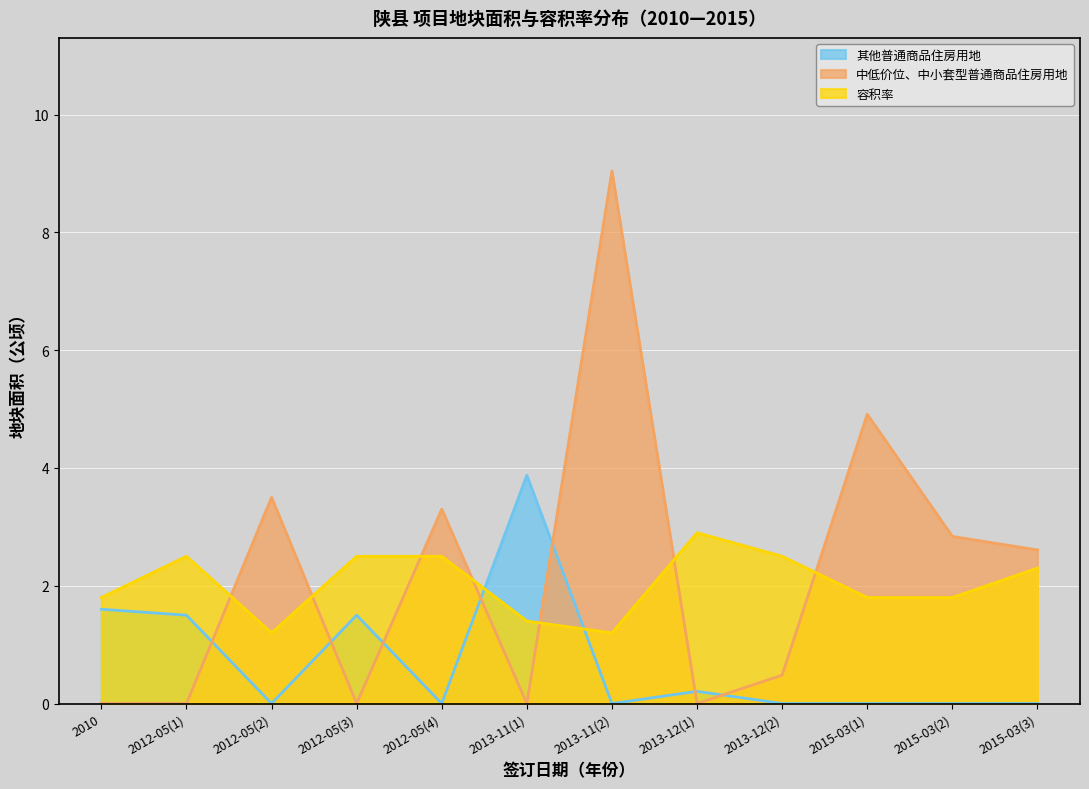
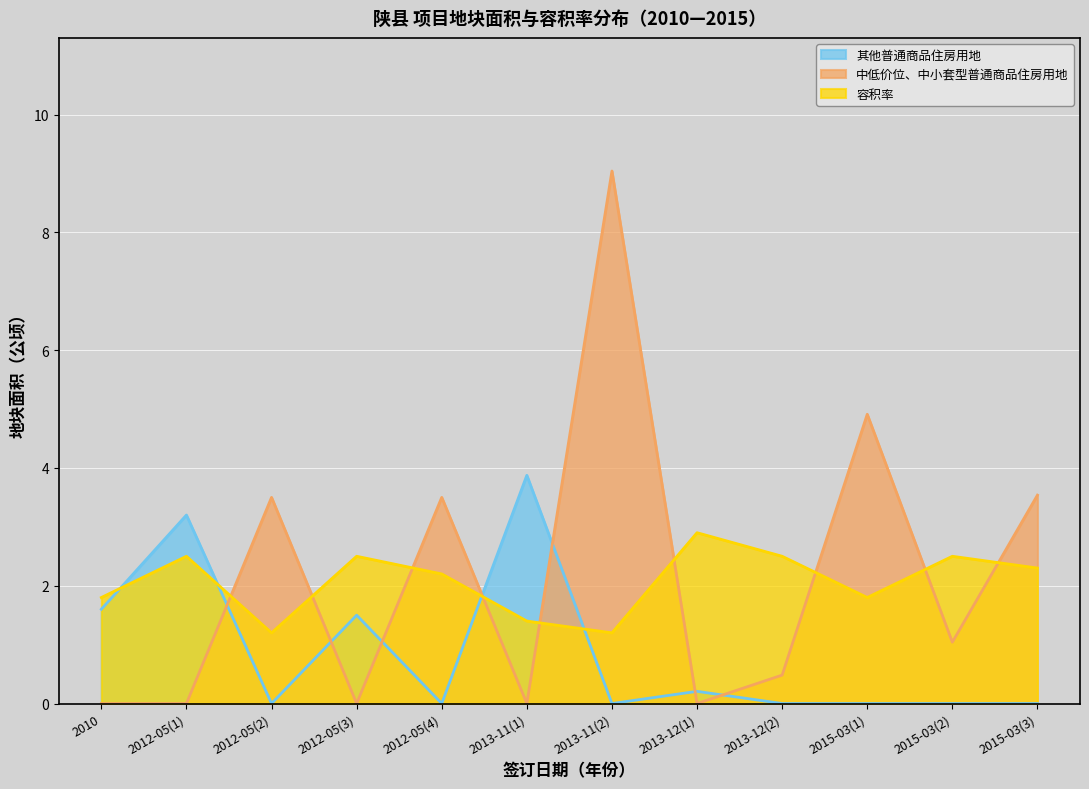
其他普通商品住房用地, 2012-05(1): 1.5 -> 3.2
中低价位、中小套型普通商品住房用地, 2012-05(4): 3.3 -> 3.5
容积率, 2012-05(4): 2.5 -> 2.2
中低价位、中小套型普通商品住房用地, 2015-03(2): 2.8 -> 1.0
容积率, 2015-03(2): 1.8 -> 2.5
中低价位、中小套型普通商品住房用地, 2015-03(3): 2.6 -> 3.5
